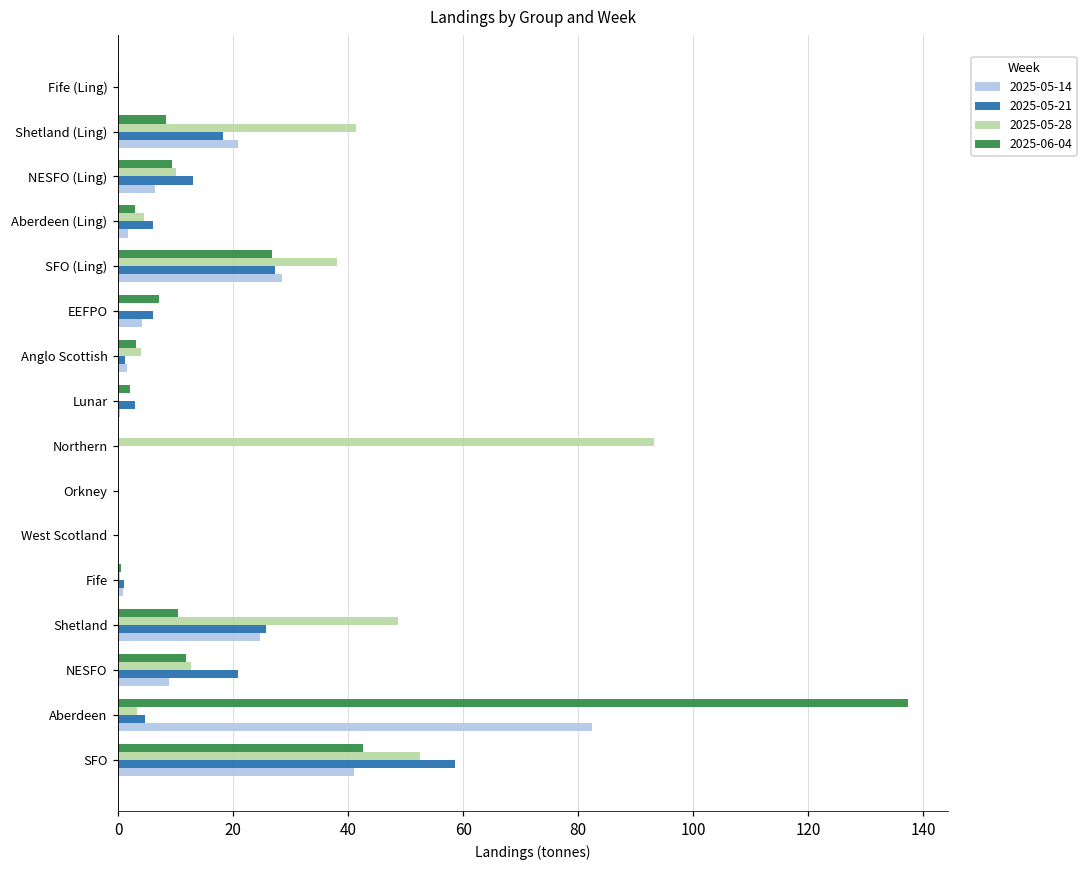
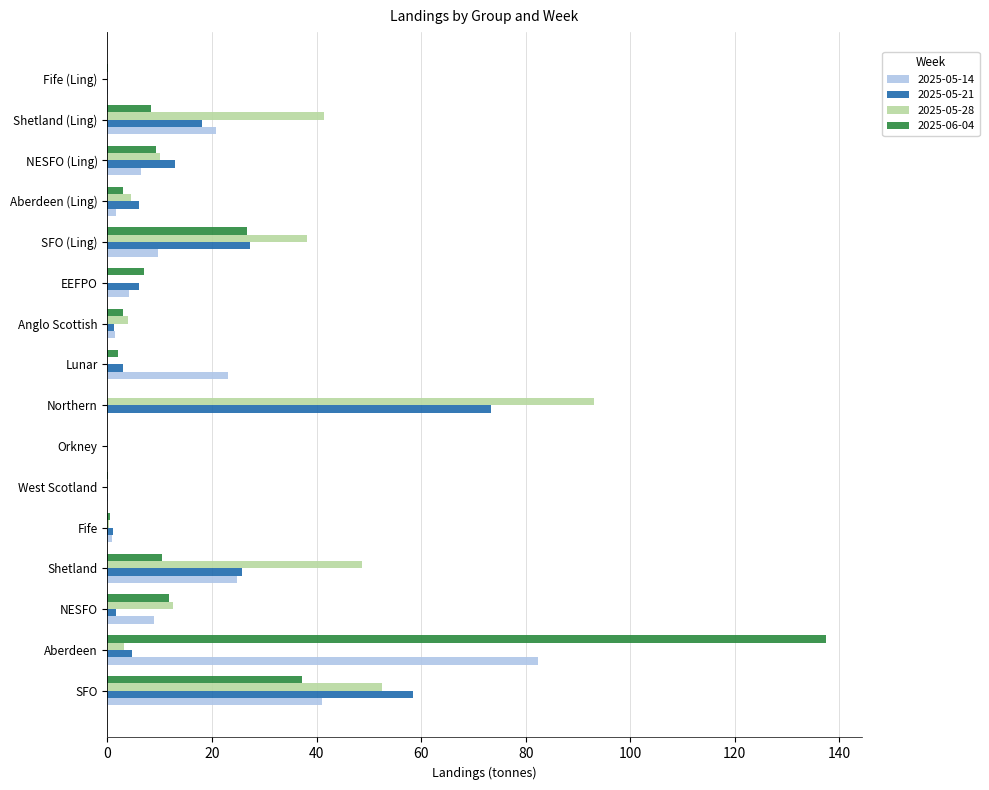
2025-05-14, SFO (Ling): 29 -> 10
2025-05-14, Lunar: 0 -> 23
2025-05-21, Northern: 0 -> 73
2025-05-21, NESFO: 21 -> 2
2025-06-04, SFO: 43 -> 37
